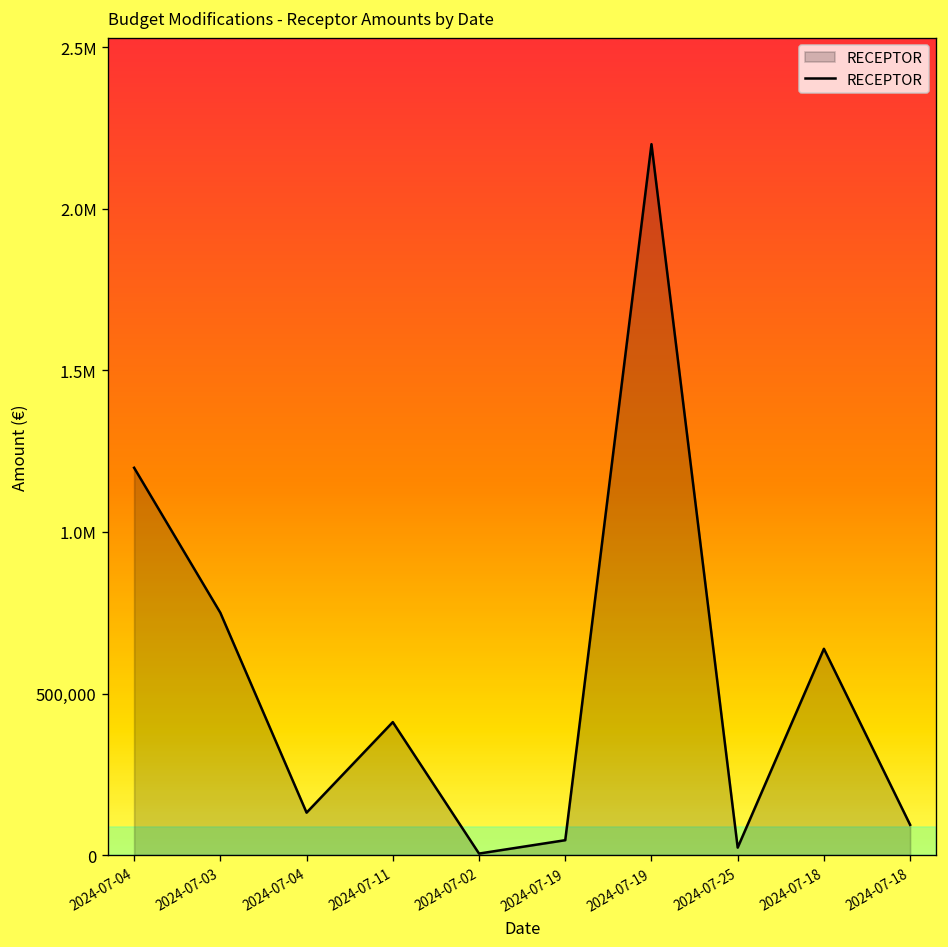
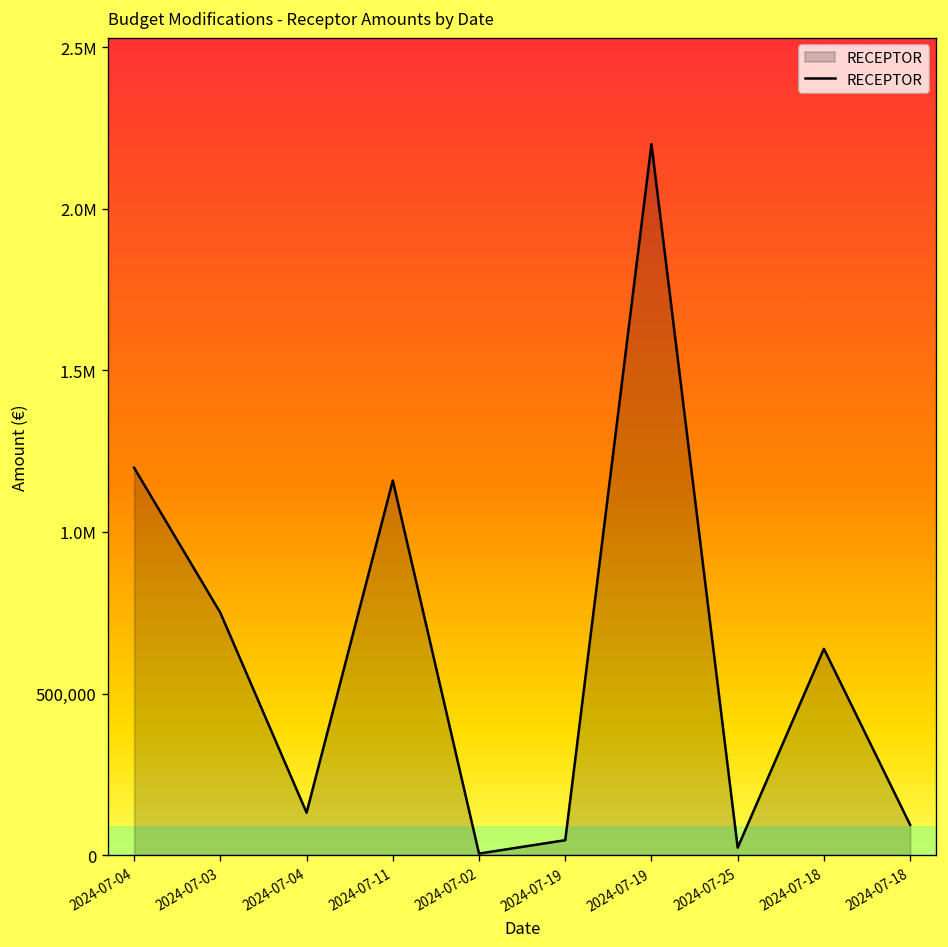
2024-07-11: 410,000 -> 1,160,000
